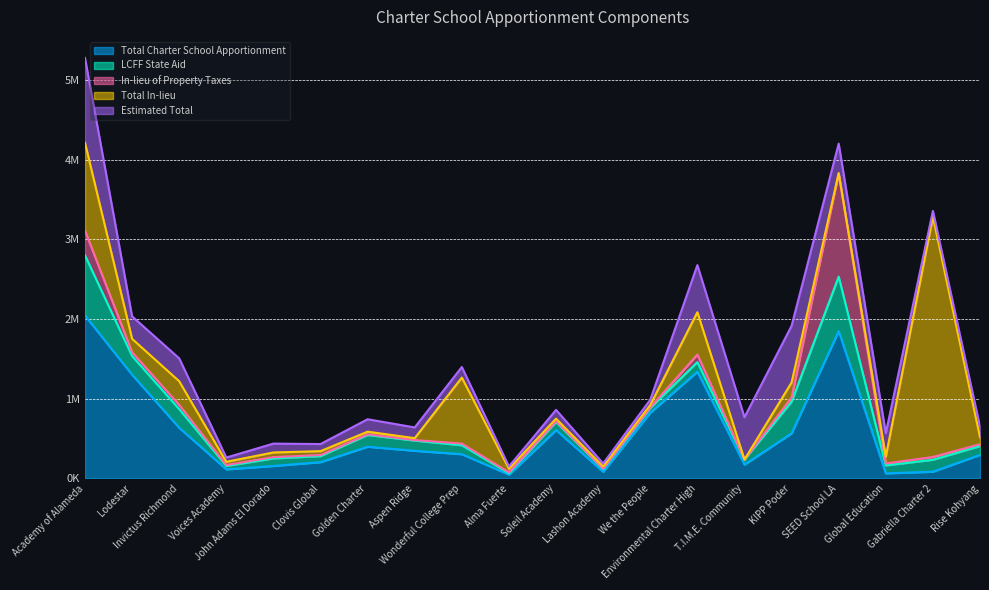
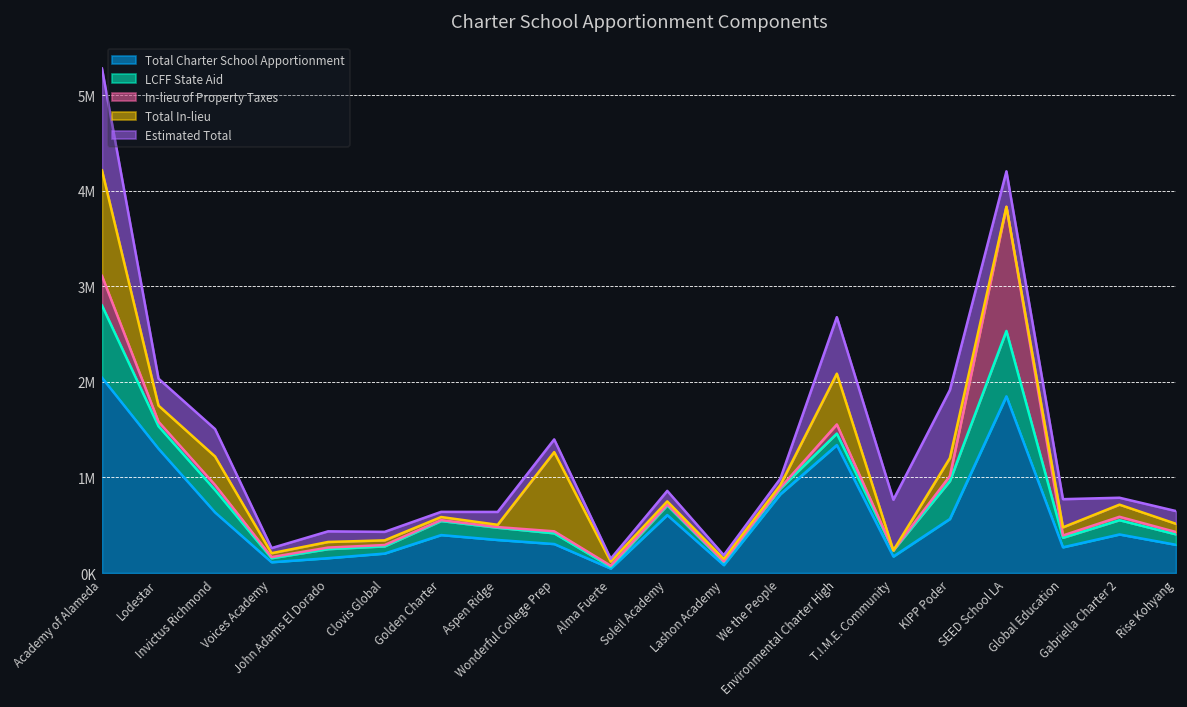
Estimated Total, Golden Charter: 200000 -> 100000
Total Charter School Apportionment, Global Education: 100000 -> 300000
Total Charter School Apportionment, Gabriella Charter 2: 100000 -> 400000
Total In-lieu, Gabriella Charter 2: 3000000 -> 100000
